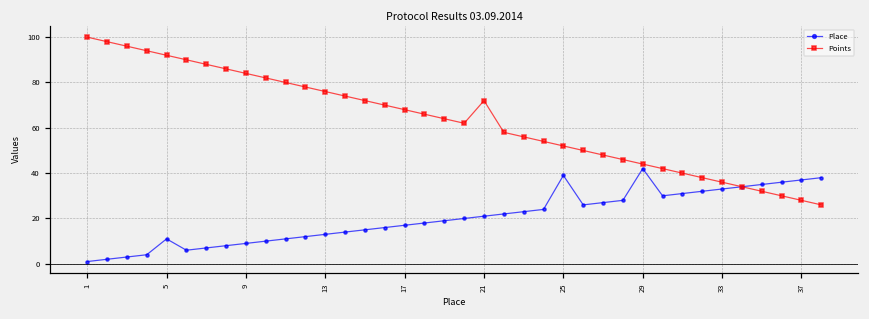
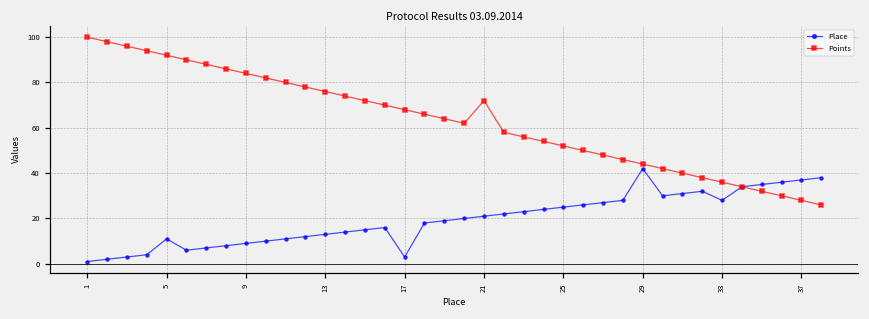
Place, 17: 17 -> 3
Place, 25: 39 -> 25
Place, 33: 33 -> 28
